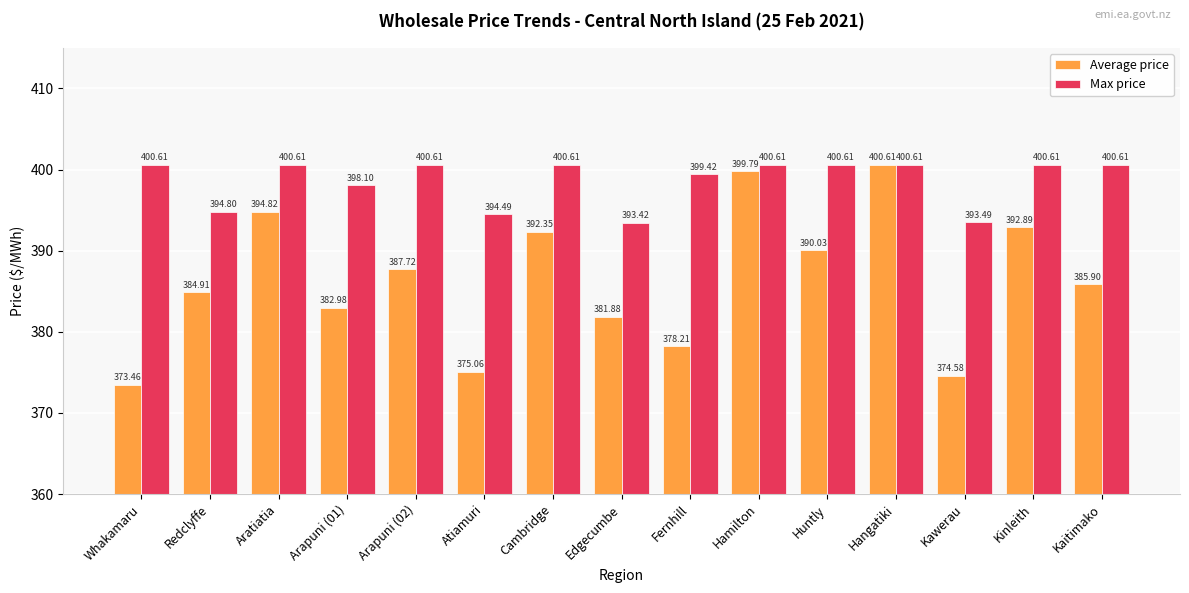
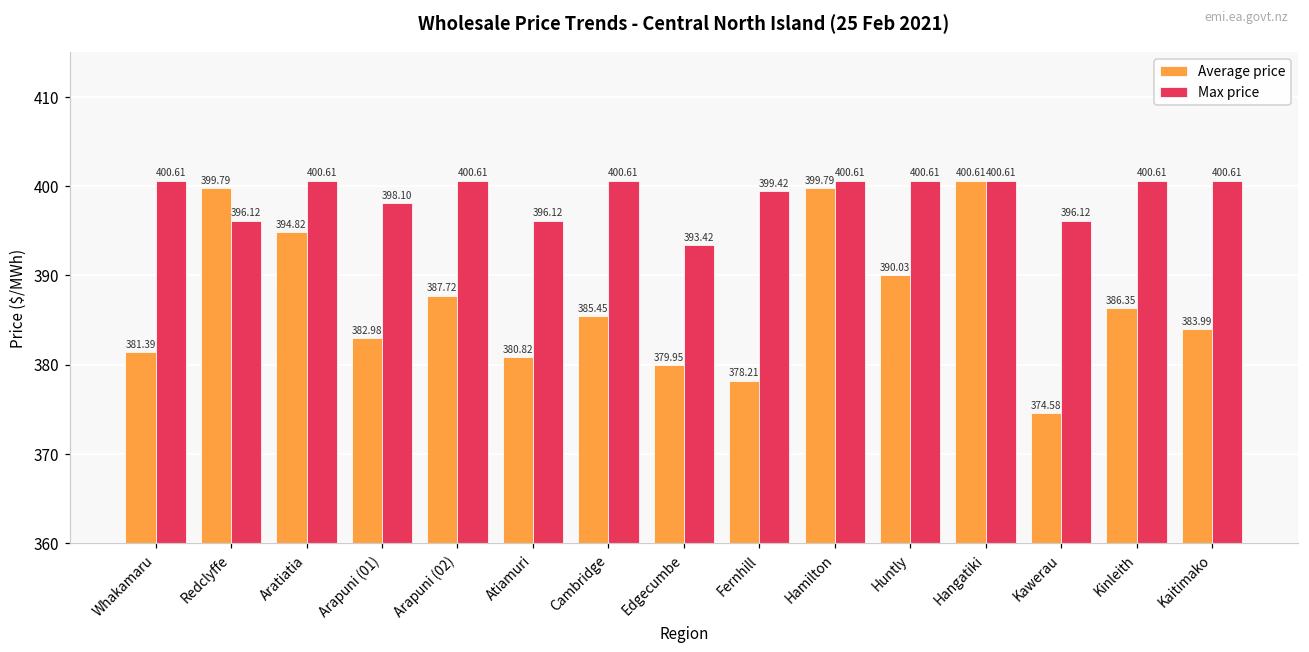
Average price, Whakamaru: 373.46 -> 381.39
Average price, Redclyffe: 384.91 -> 399.79
Max price, Redclyffe: 394.80 -> 396.12
Average price, Atiamuri: 375.06 -> 380.82
Max price, Atiamuri: 394.49 -> 396.12
Average price, Cambridge: 392.35 -> 385.45
Average price, Edgecumbe: 381.88 -> 379.95
Max price, Kawerau: 393.49 -> 396.12
Average price, Kinleith: 392.89 -> 386.35
Average price, Kaitimako: 385.90 -> 383.99
